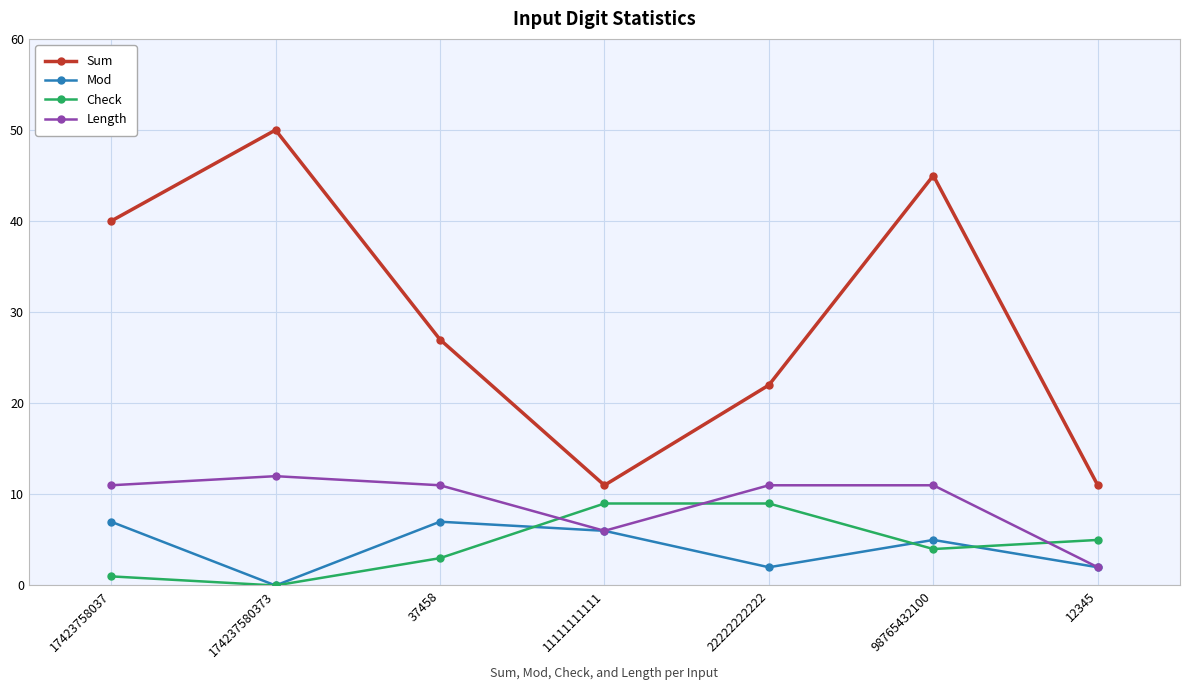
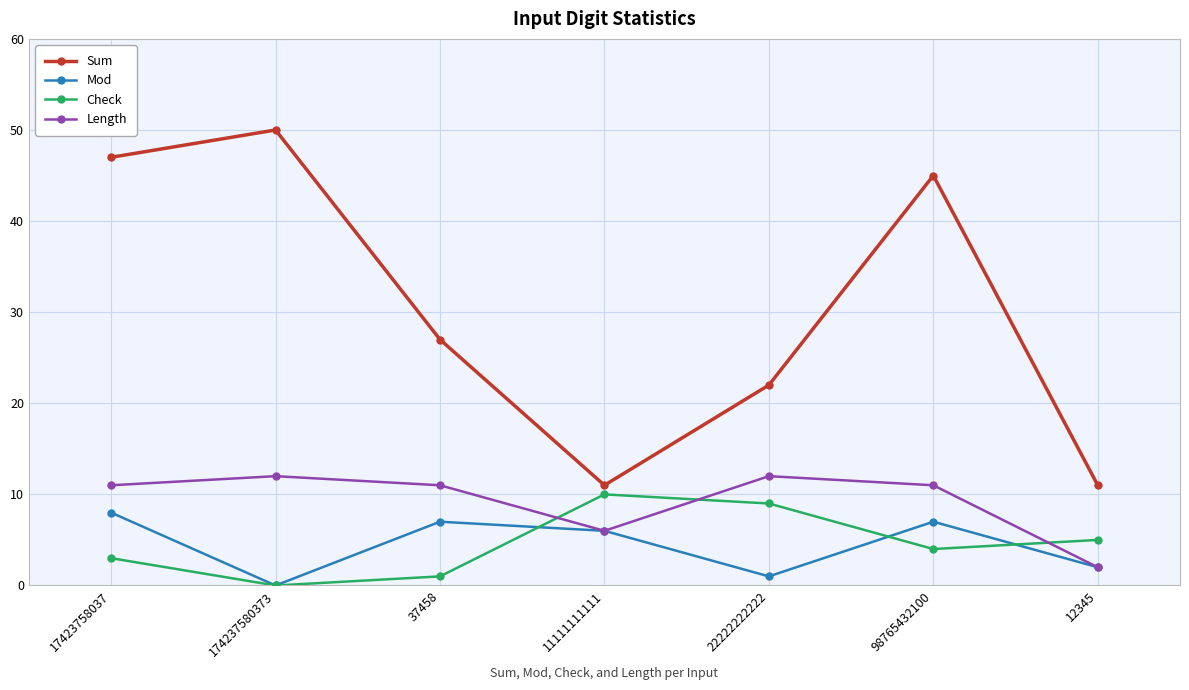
Sum, 17423758037: 40 -> 47
Mod, 17423758037: 7 -> 8
Check, 17423758037: 1 -> 3
Check, 37458: 3 -> 1
Check, 11111111111: 9 -> 10
Mod, 22222222222: 2 -> 1
Length, 22222222222: 11 -> 12
Mod, 98765432100: 5 -> 7
